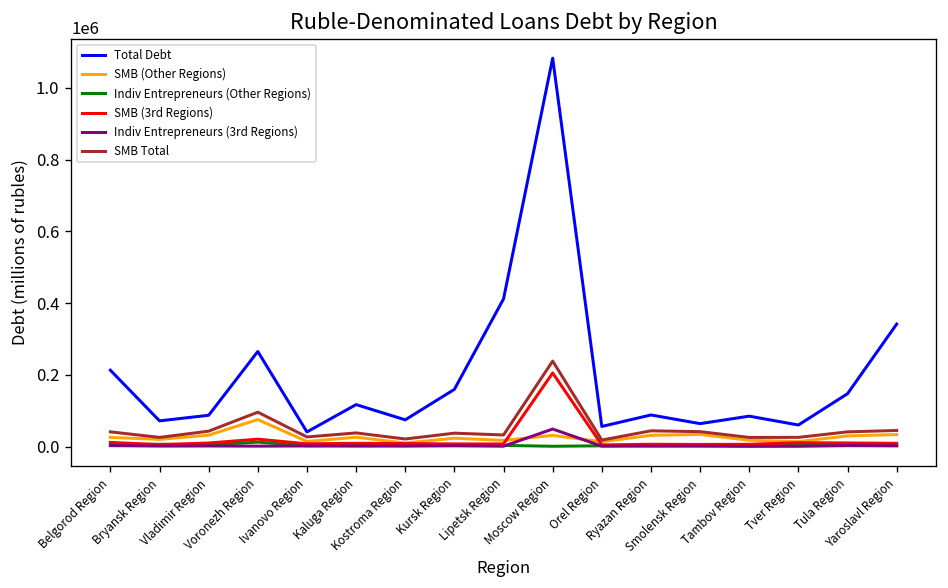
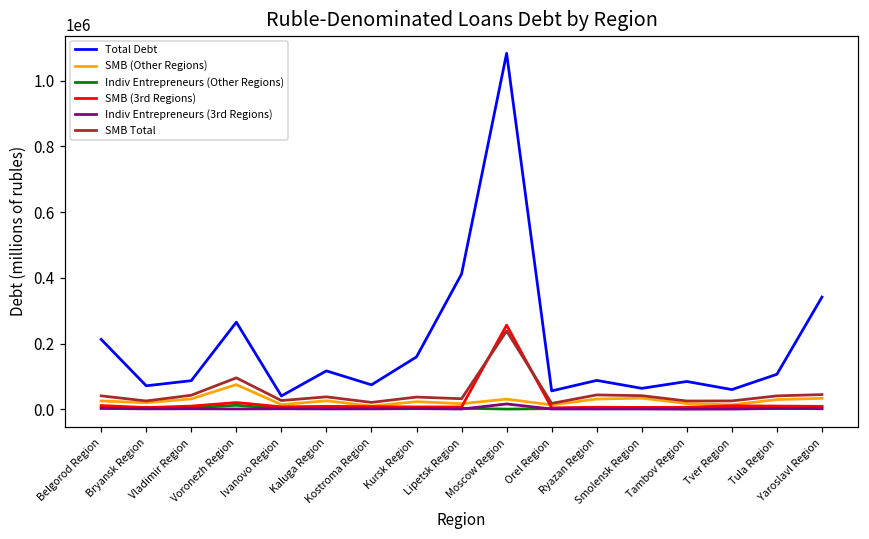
SMB (3rd Regions), Moscow Region: 210000 -> 260000
Indiv Entrepreneurs (3rd Regions), Moscow Region: 50000 -> 20000
Total Debt, Tula Region: 150000 -> 110000
